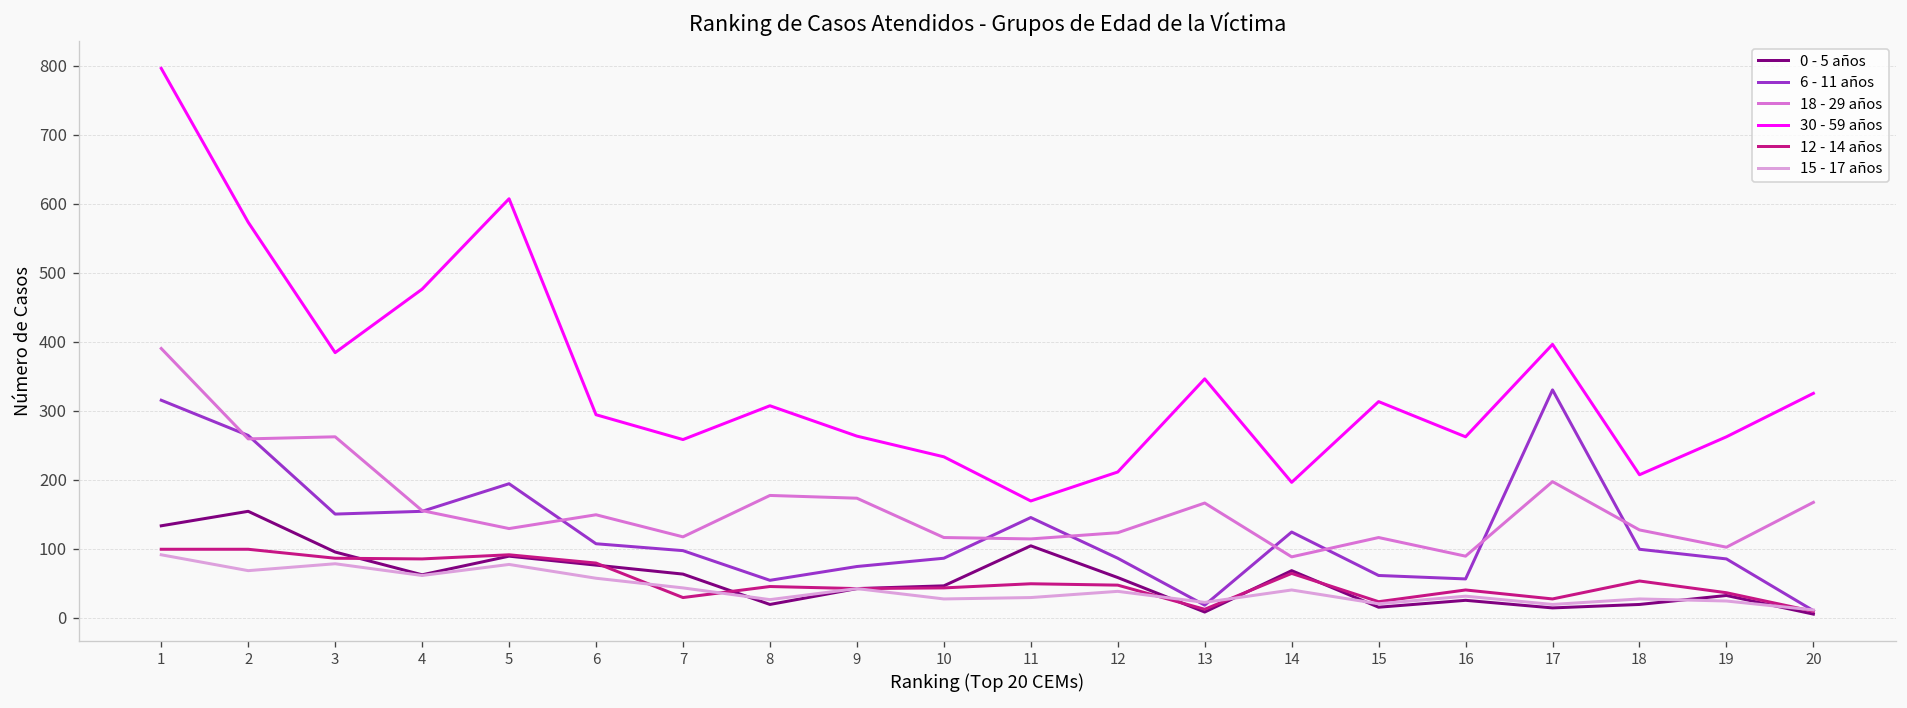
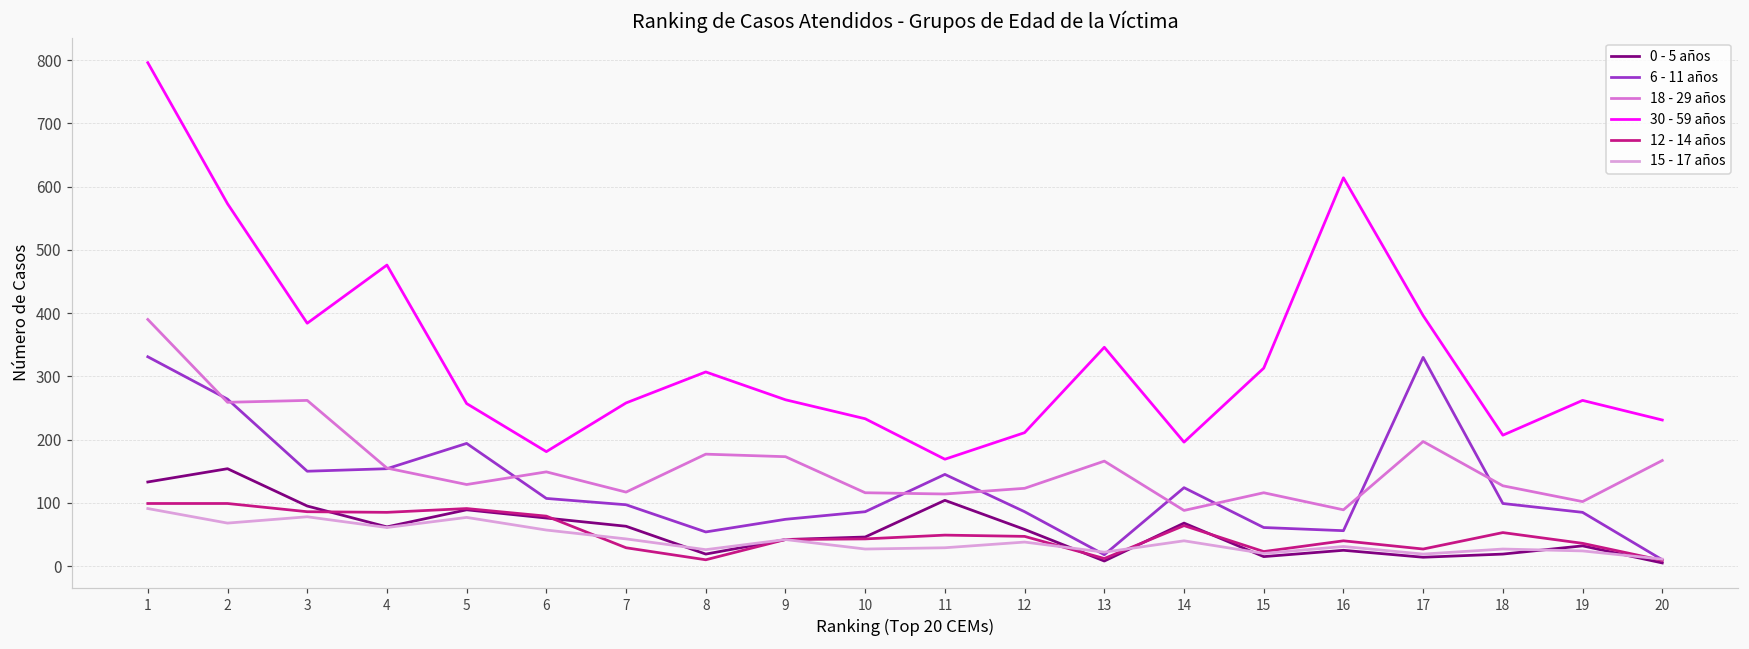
6 - 11 años, 1: 320 -> 330
30 - 59 años, 5: 610 -> 260
30 - 59 años, 6: 290 -> 180
12 - 14 años, 8: 50 -> 10
30 - 59 años, 16: 260 -> 610
30 - 59 años, 20: 330 -> 230
